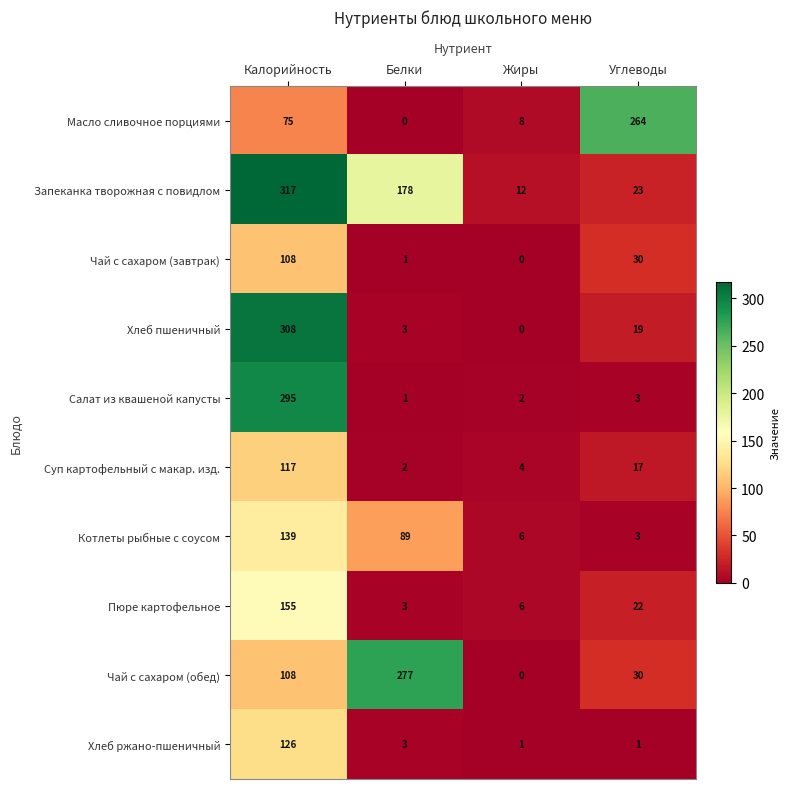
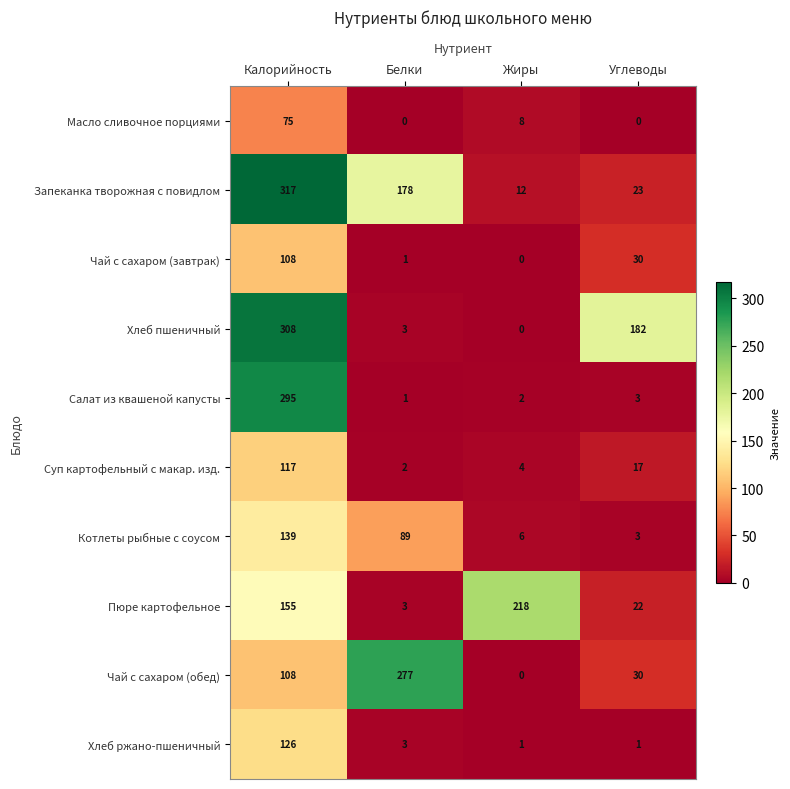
Масло сливочное порциями, Углеводы: 264 -> 0
Хлеб пшеничный, Углеводы: 19 -> 182
Пюре картофельное, Жиры: 6 -> 218
